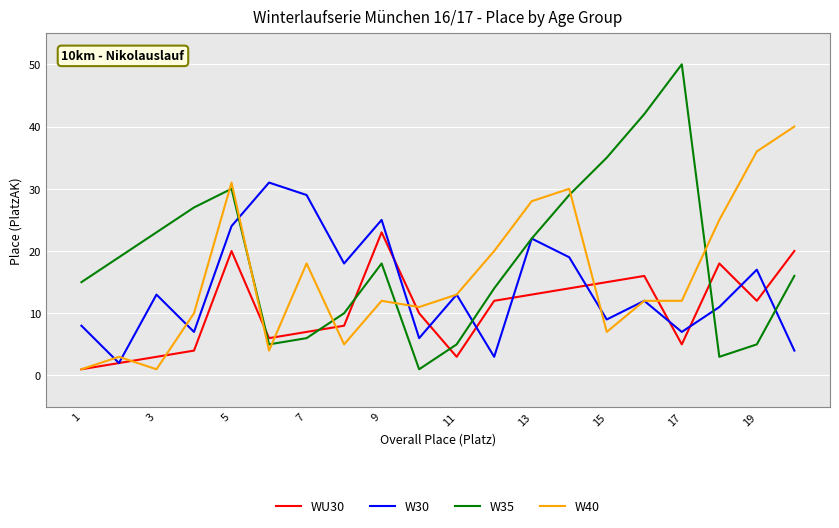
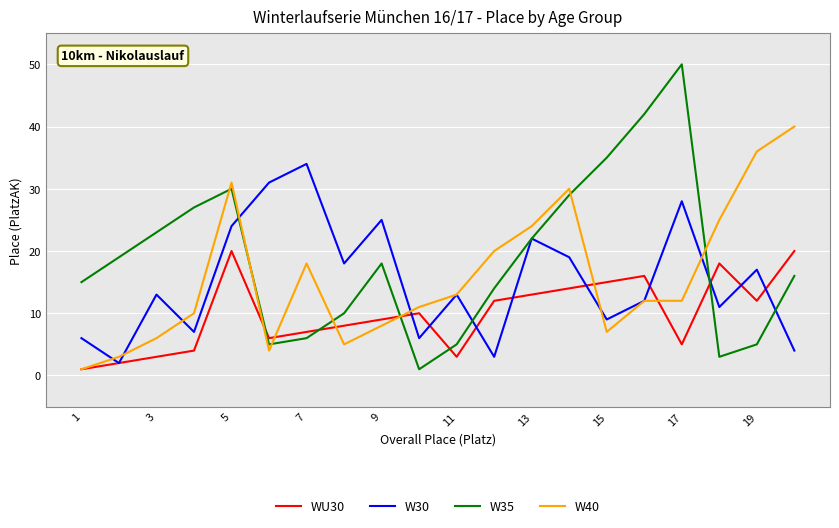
W30, 1: 8 -> 6
W40, 3: 1 -> 6
W30, 7: 29 -> 34
WU30, 9: 23 -> 9
W40, 9: 12 -> 8
W40, 13: 28 -> 24
W30, 17: 7 -> 28
